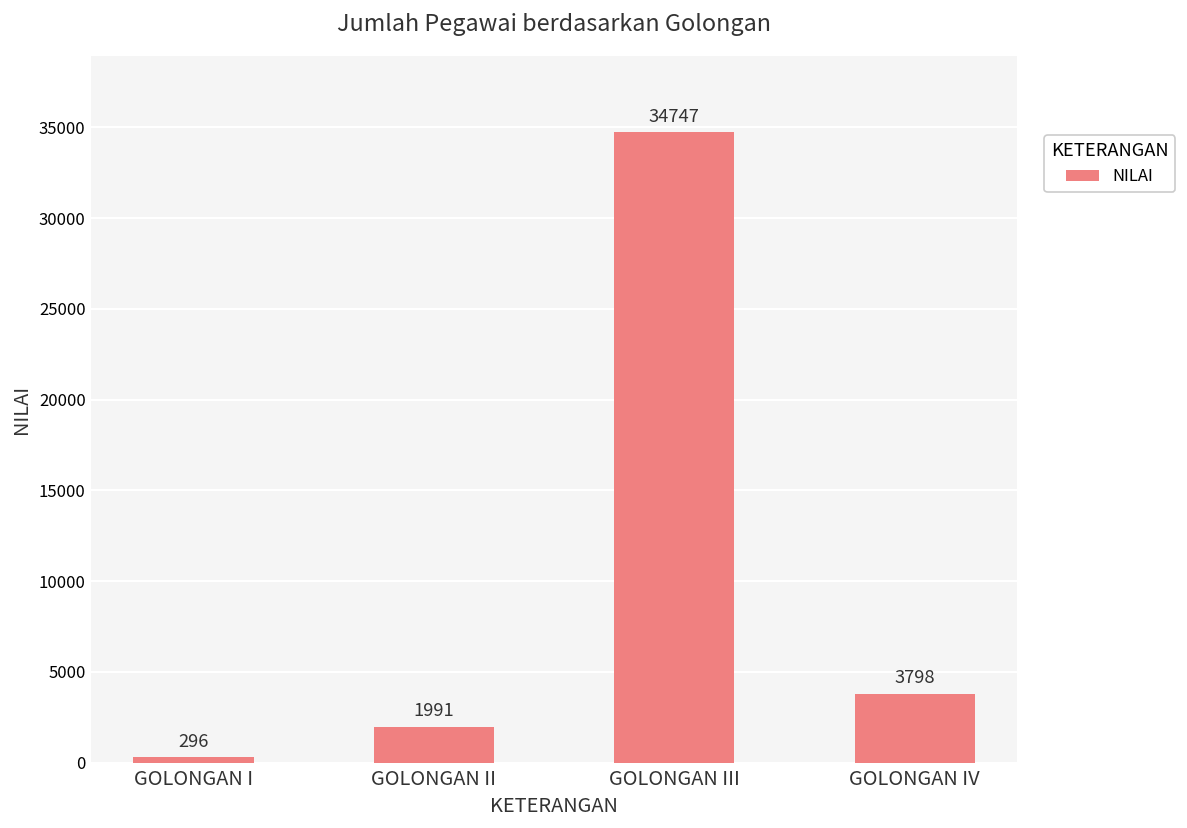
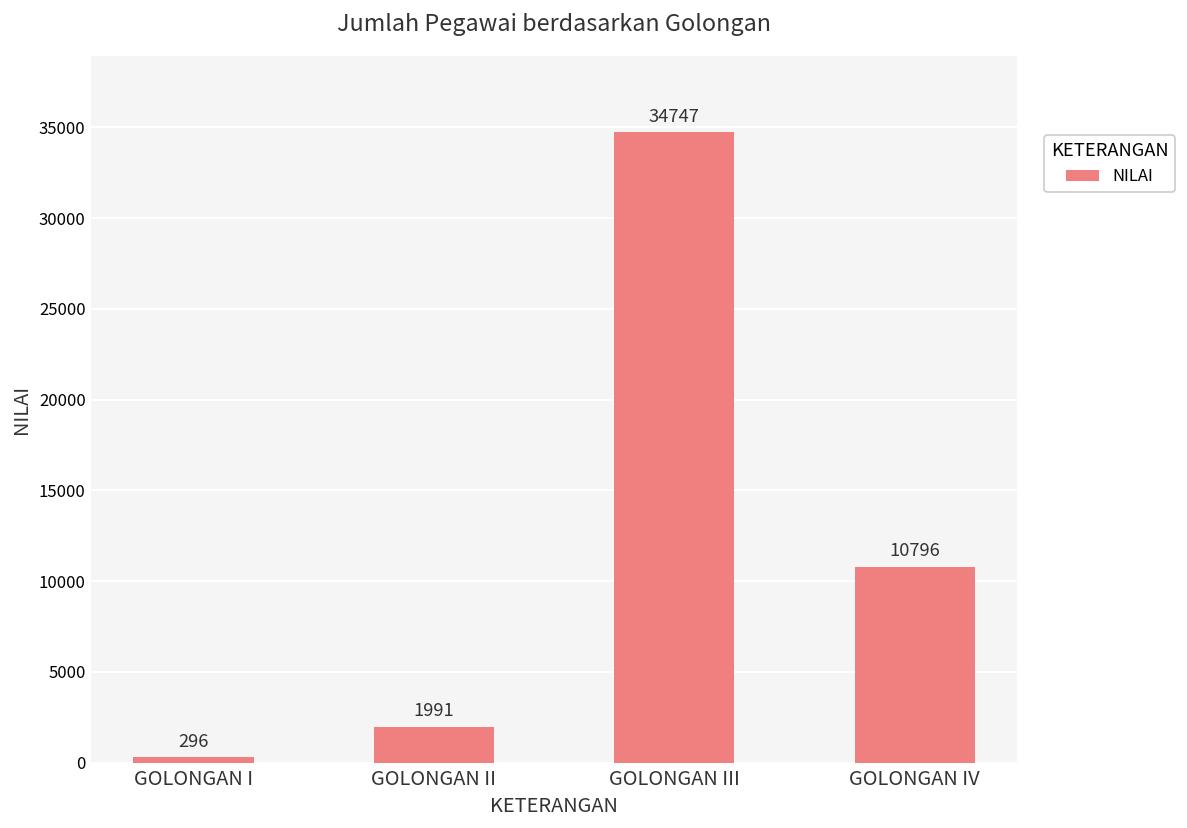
GOLONGAN IV: 3798 -> 10796
